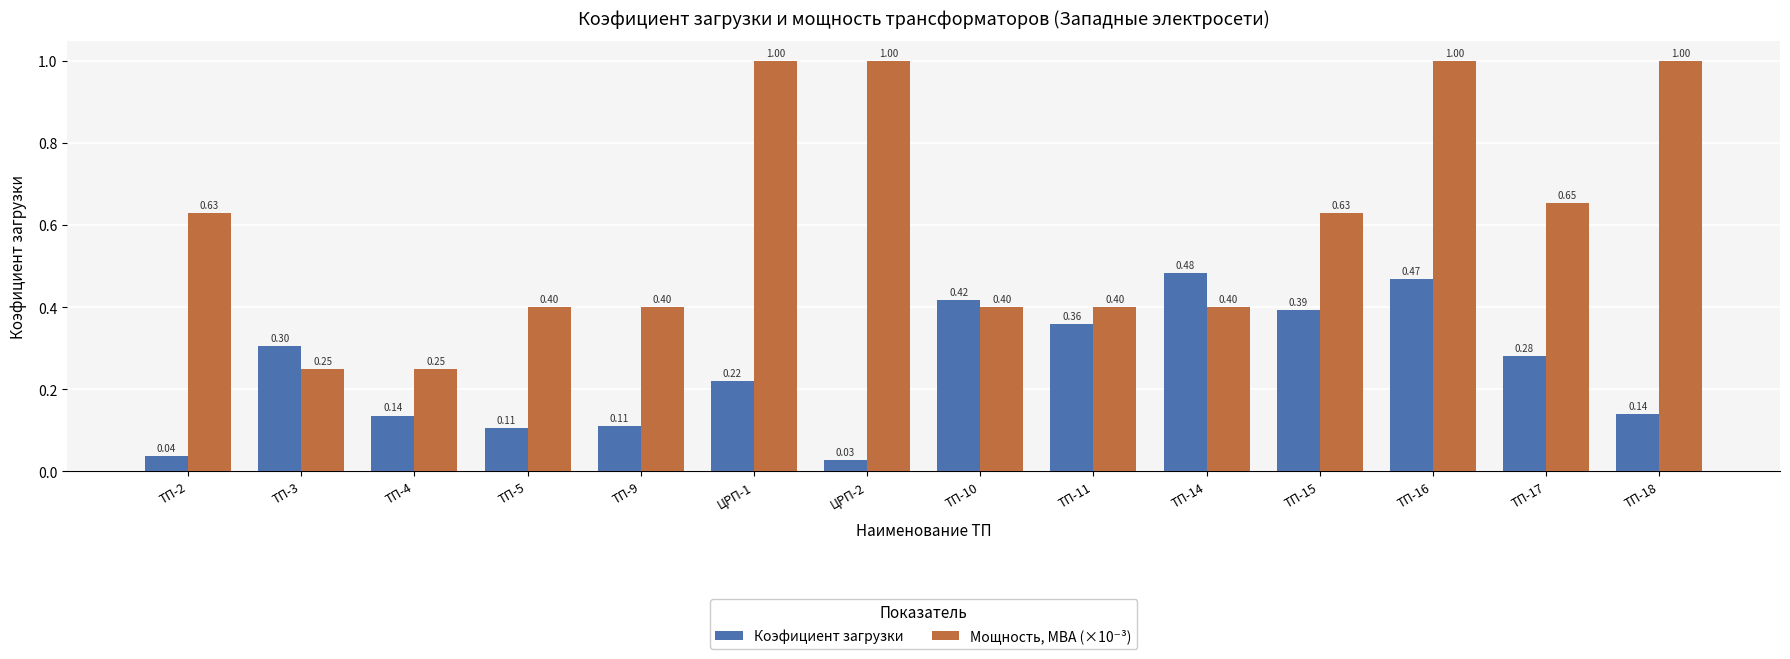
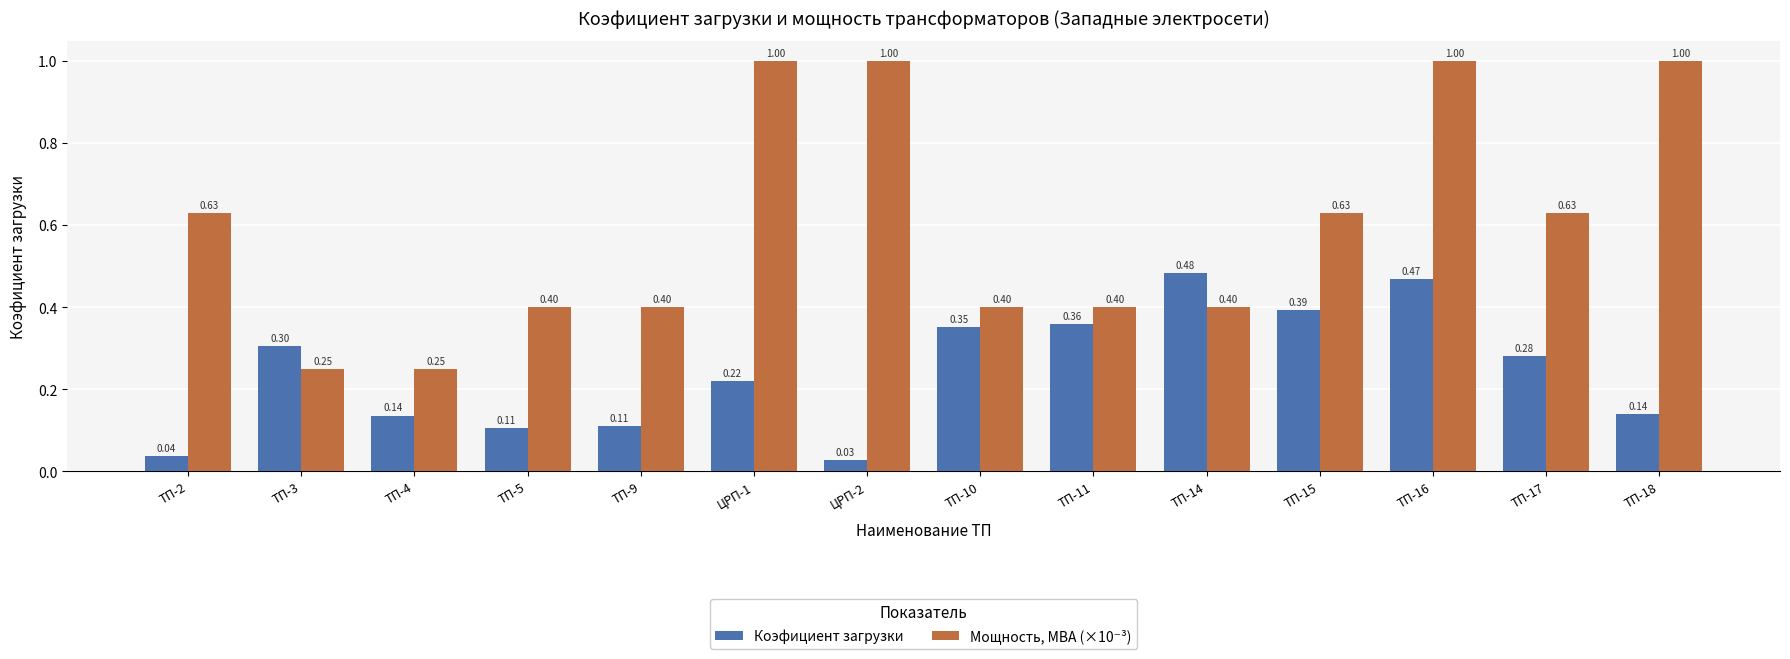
Коэфициент загрузки, ТП-10: 0.42 -> 0.35
Мощность, МВА (×10⁻³), ТП-17: 0.65 -> 0.63
